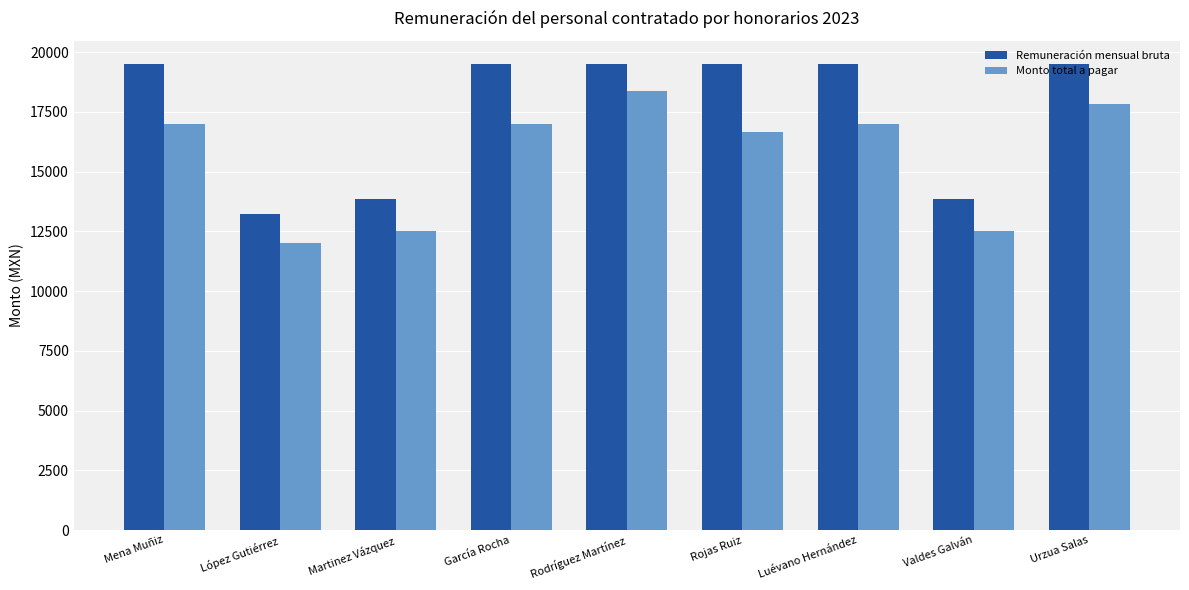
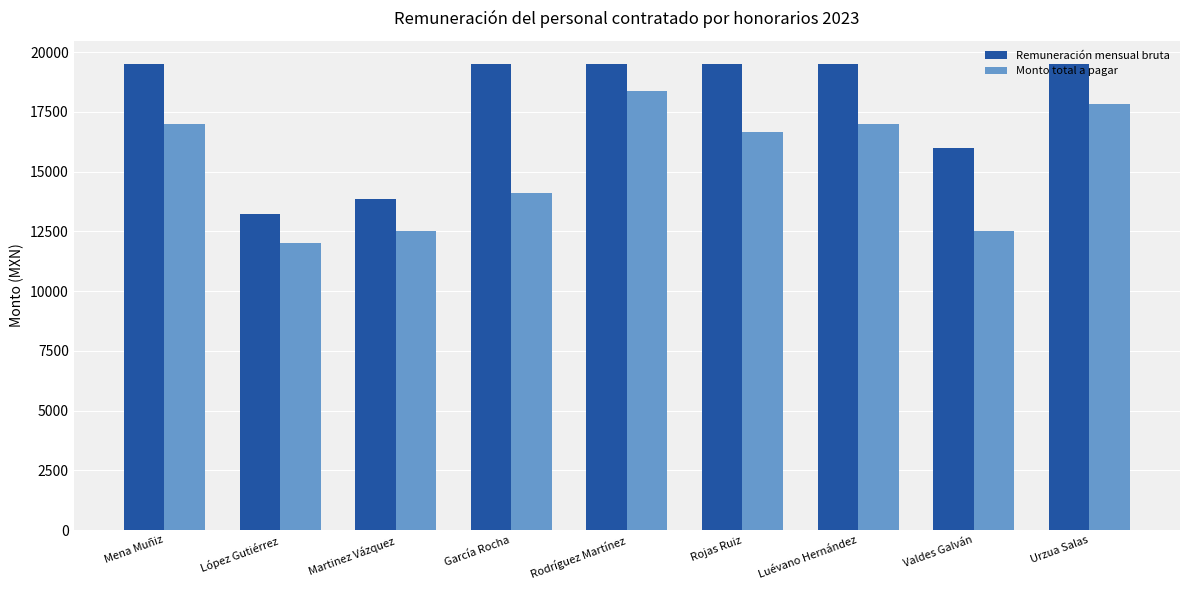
Monto total a pagar, García Rocha: 17000 -> 14100
Remuneración mensual bruta, Valdes Galván: 13800 -> 16000
